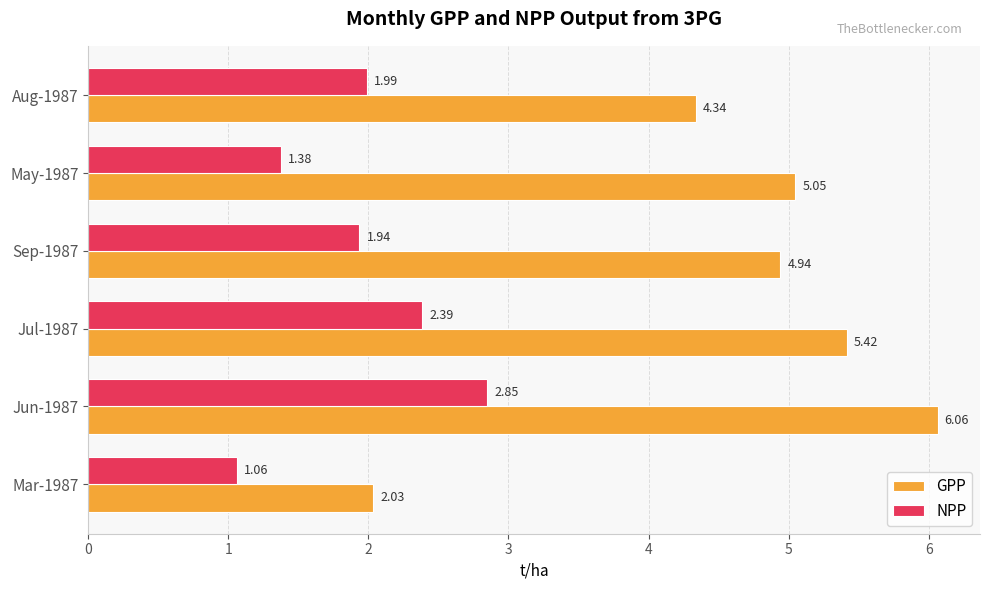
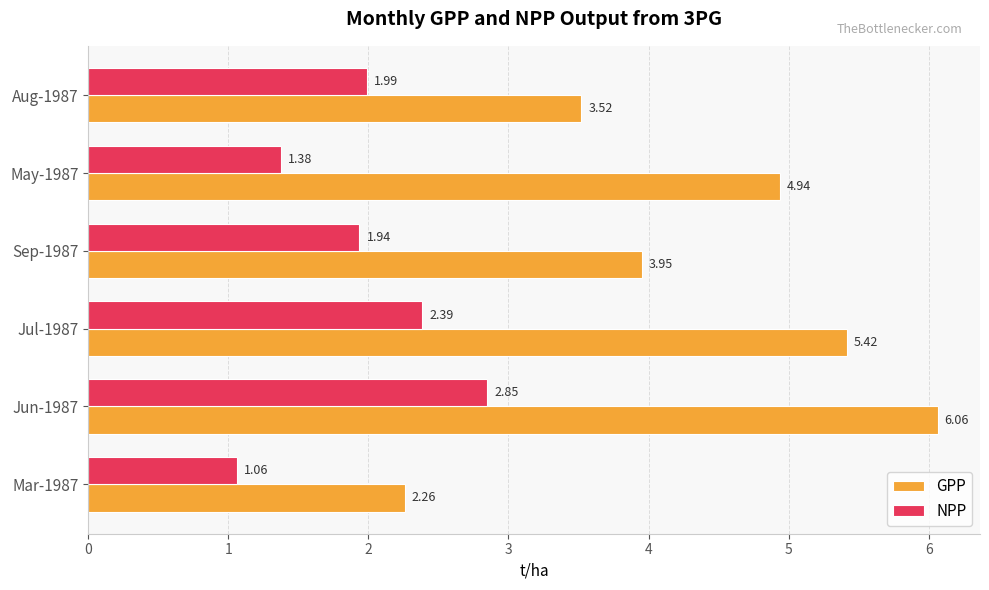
GPP, Aug-1987: 4.34 -> 3.52
GPP, May-1987: 5.05 -> 4.94
GPP, Sep-1987: 4.94 -> 3.95
GPP, Mar-1987: 2.03 -> 2.26
